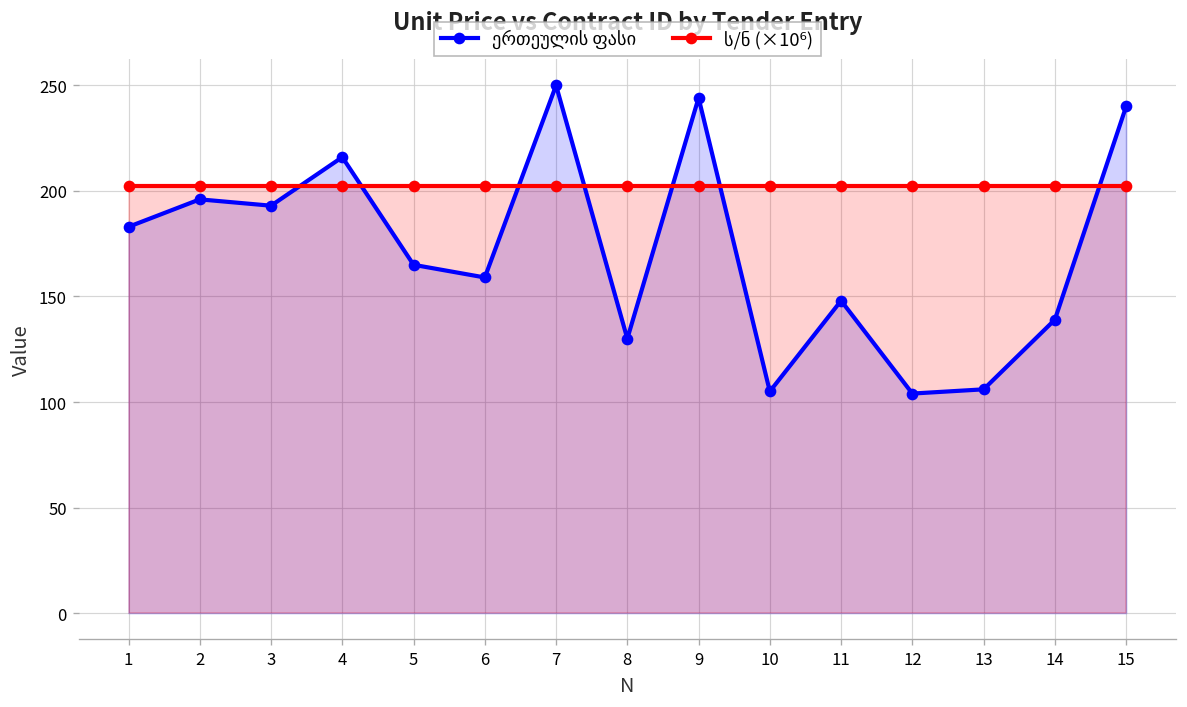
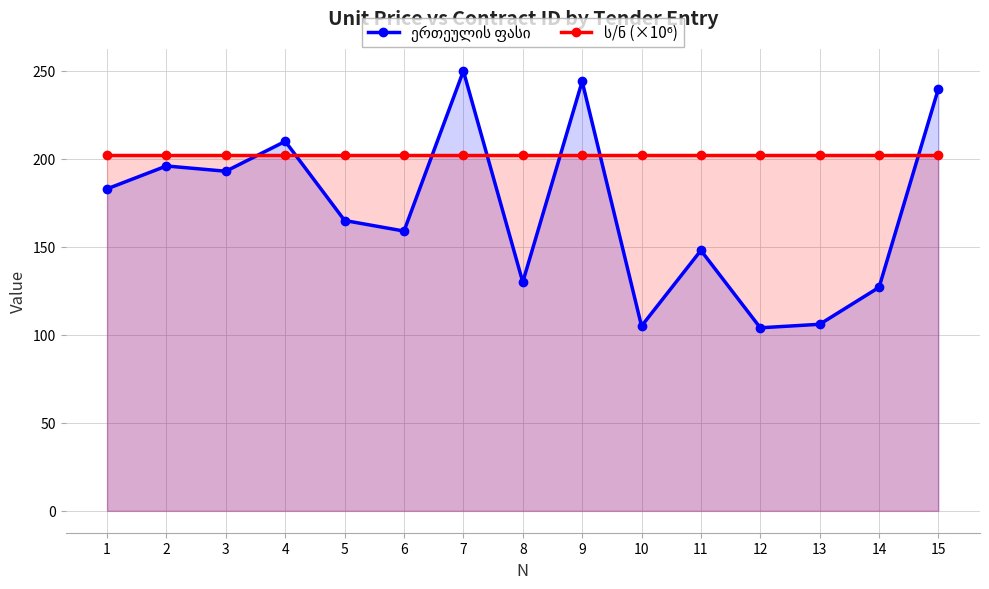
ერთეულის ფასი, 4: 216 -> 210
ერთეულის ფასი, 14: 139 -> 127
